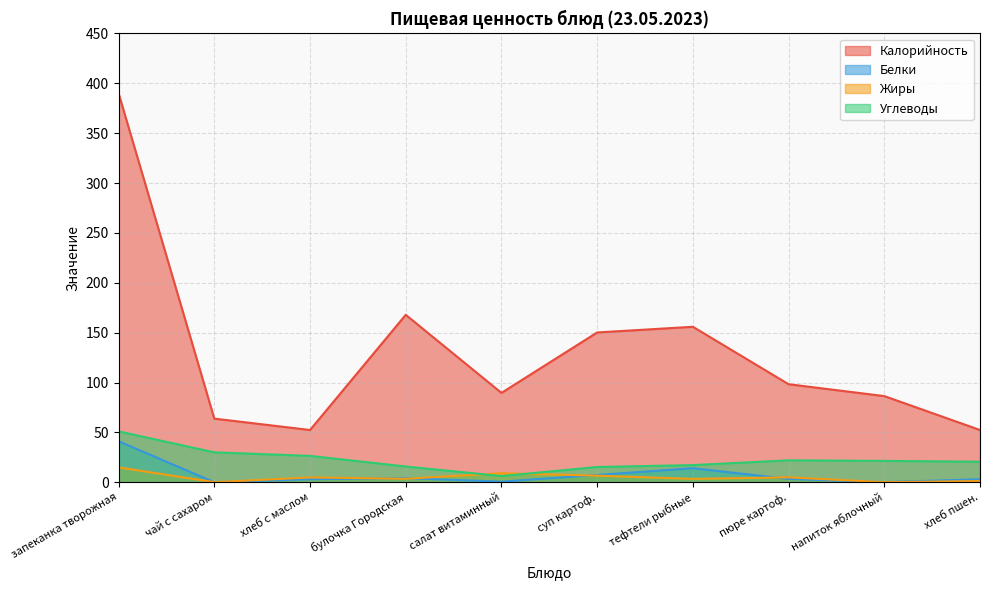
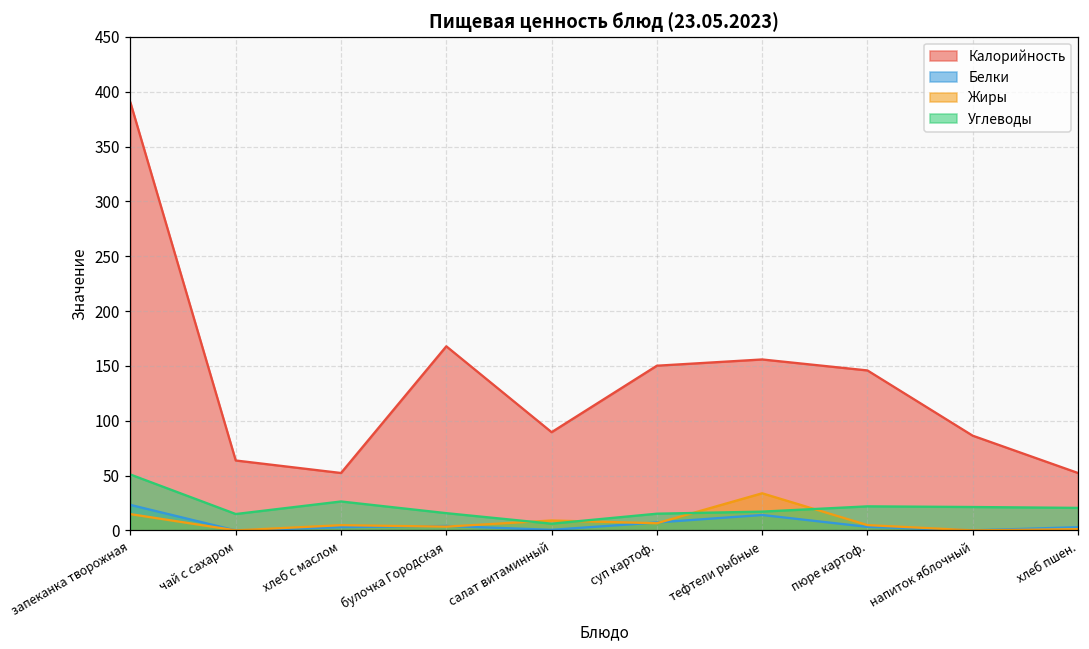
Белки, запеканка творожная: 40 -> 20
Углеводы, чай с сахаром: 30 -> 20
Жиры, тефтели рыбные: 0 -> 30
Калорийность, пюре картоф.: 100 -> 150
